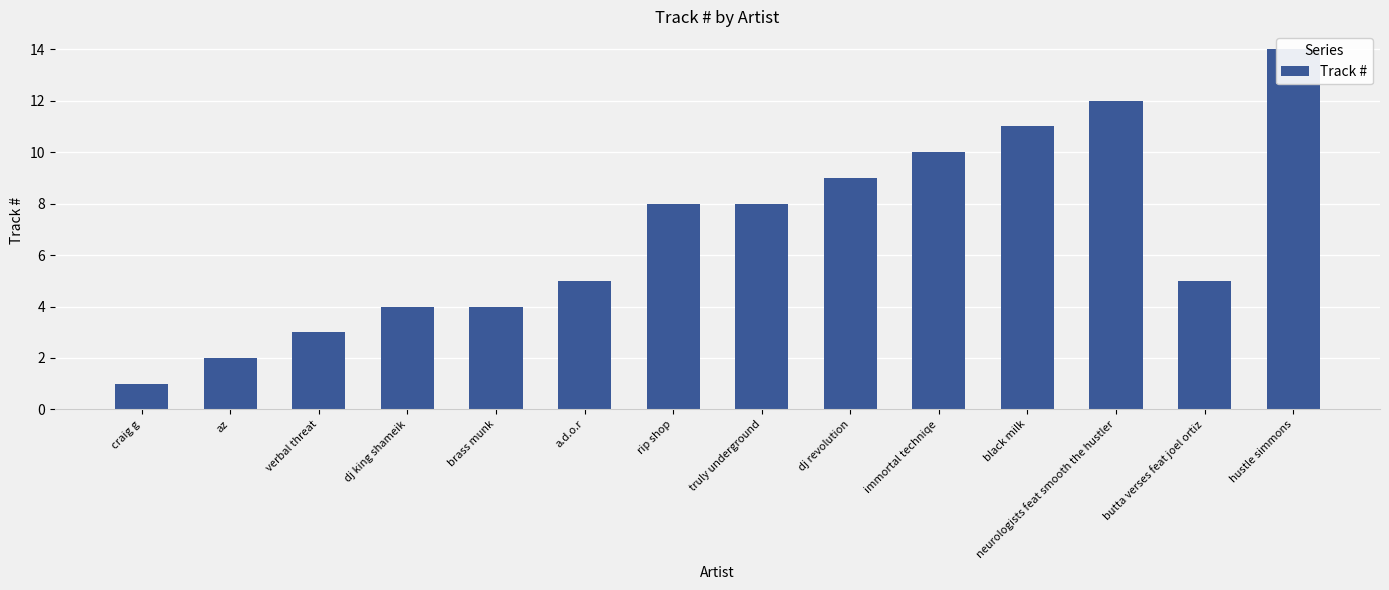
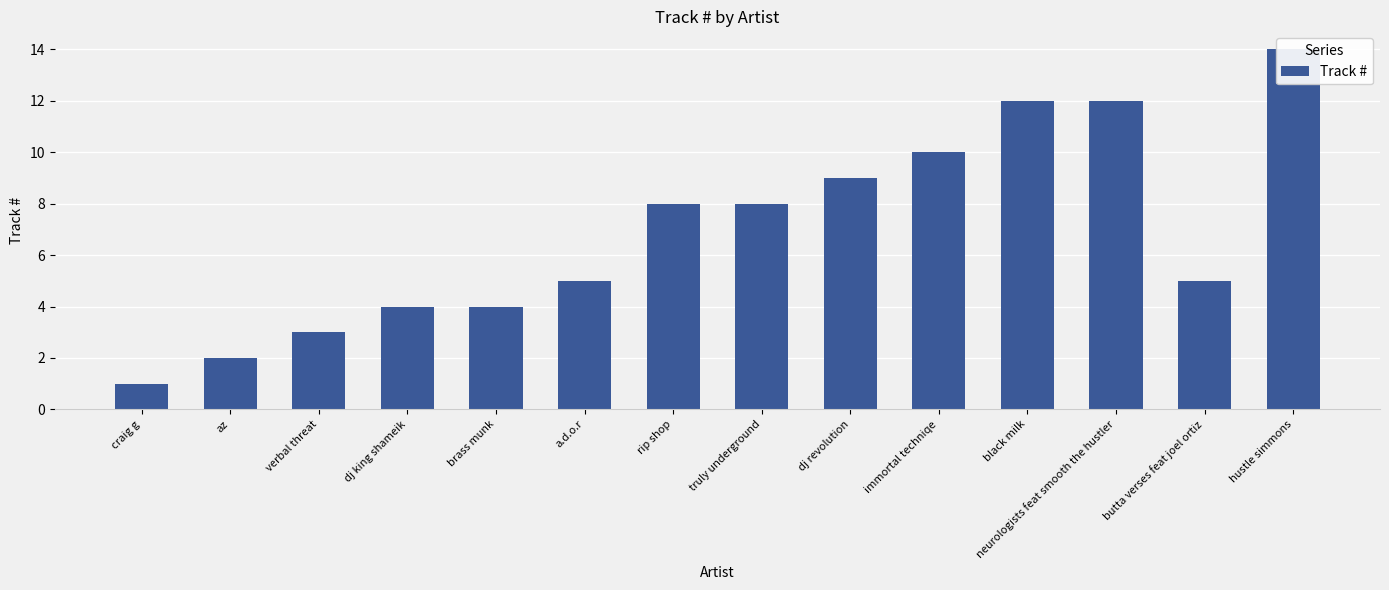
black milk: 11 -> 12
